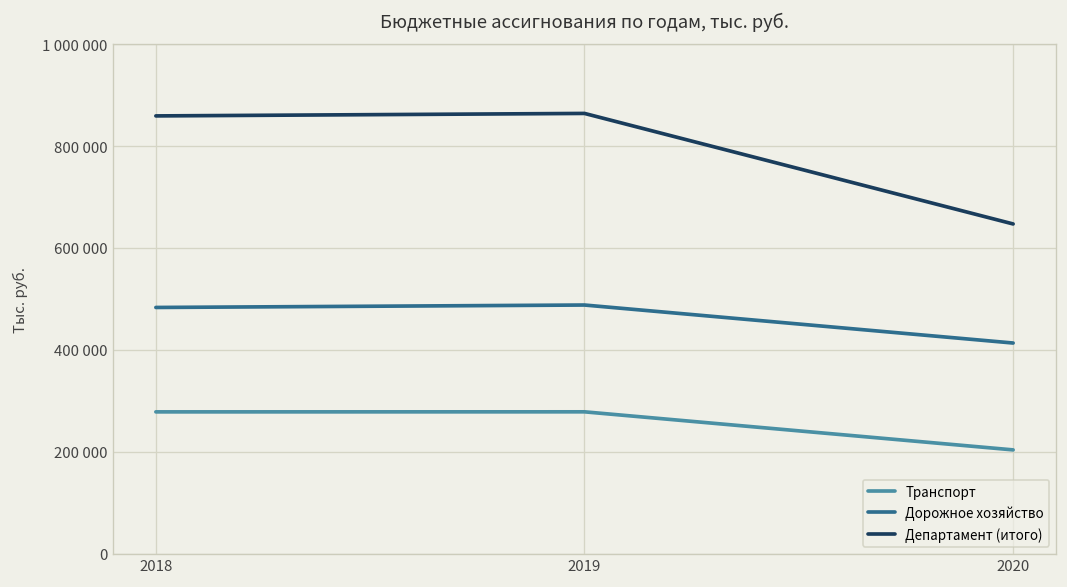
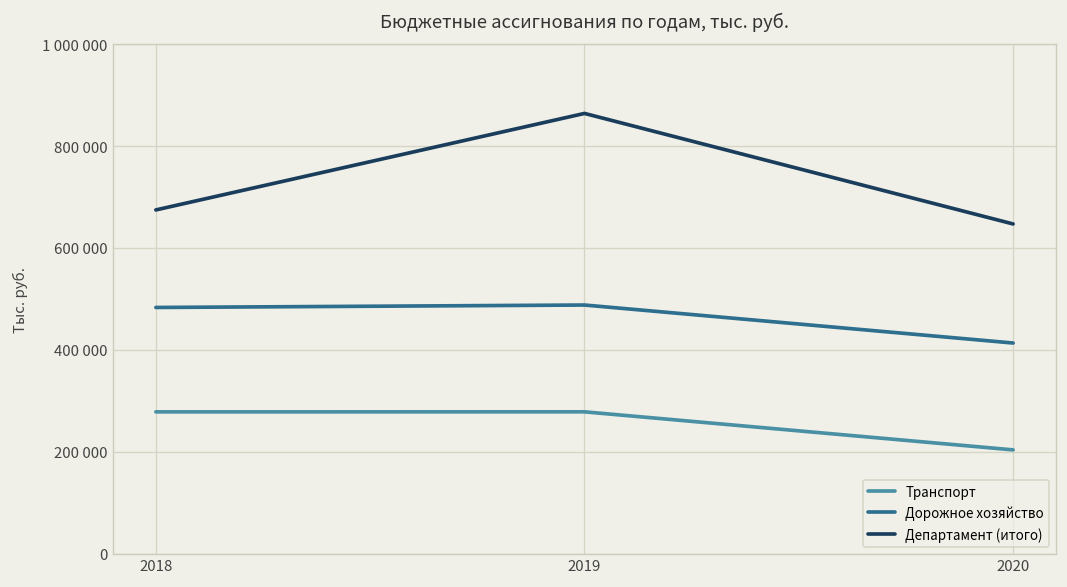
Департамент (итого), 2018: 860000 -> 670000
